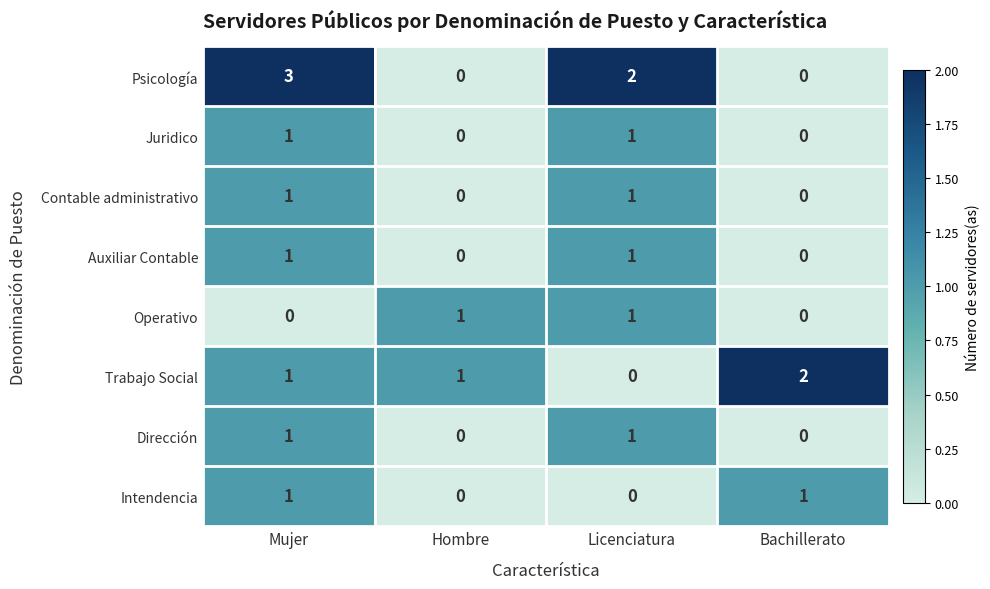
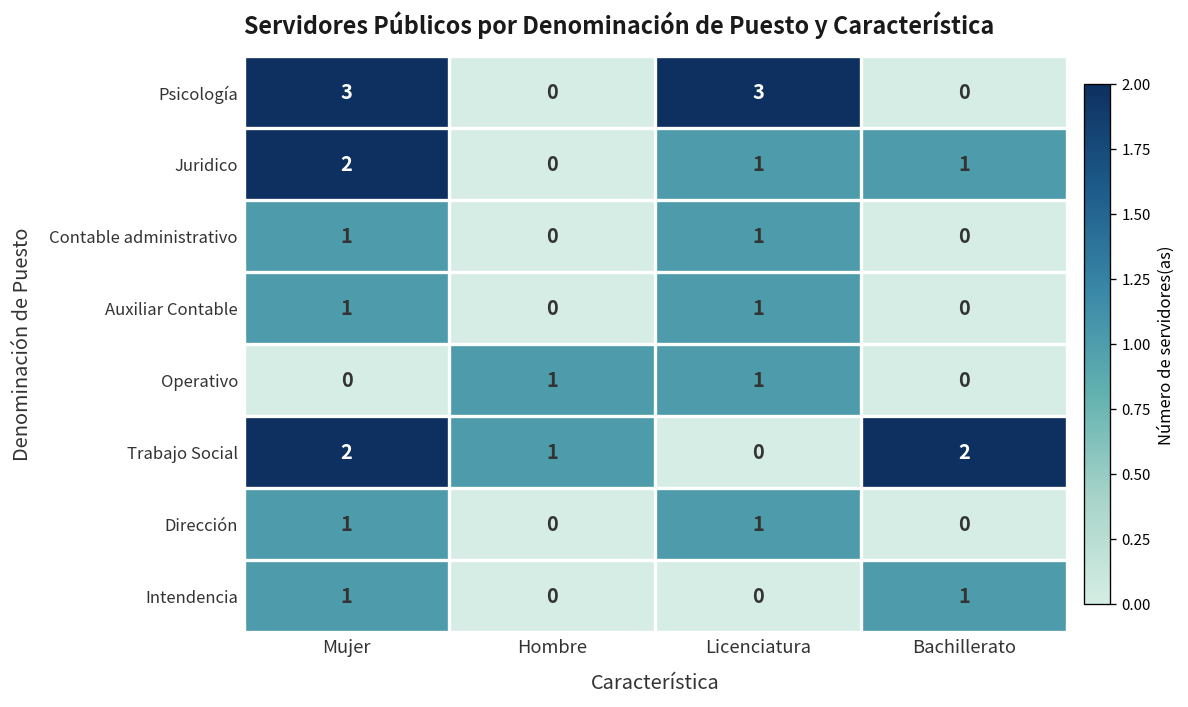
Psicología, Licenciatura: 2 -> 3
Juridico, Mujer: 1 -> 2
Juridico, Bachillerato: 0 -> 1
Trabajo Social, Mujer: 1 -> 2
